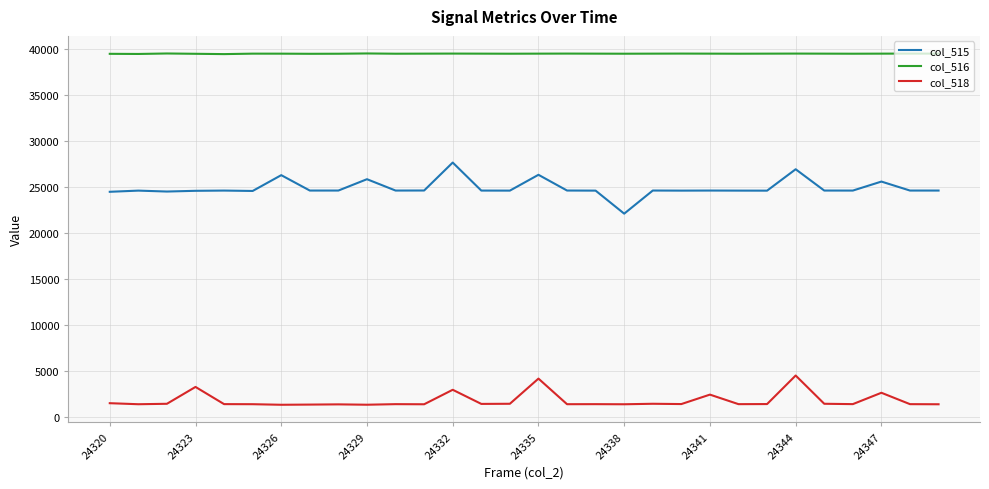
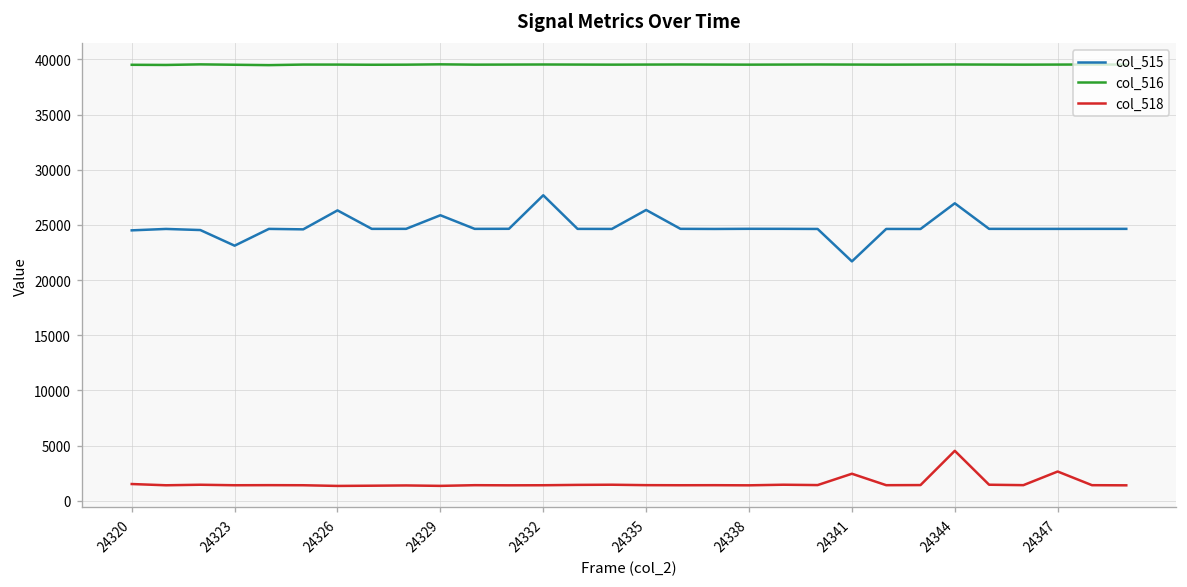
col_515, 24323: 25000 -> 23000
col_518, 24323: 3000 -> 1000
col_518, 24332: 3000 -> 1000
col_518, 24335: 4000 -> 1000
col_515, 24338: 22000 -> 25000
col_515, 24341: 25000 -> 22000
col_515, 24347: 26000 -> 25000
